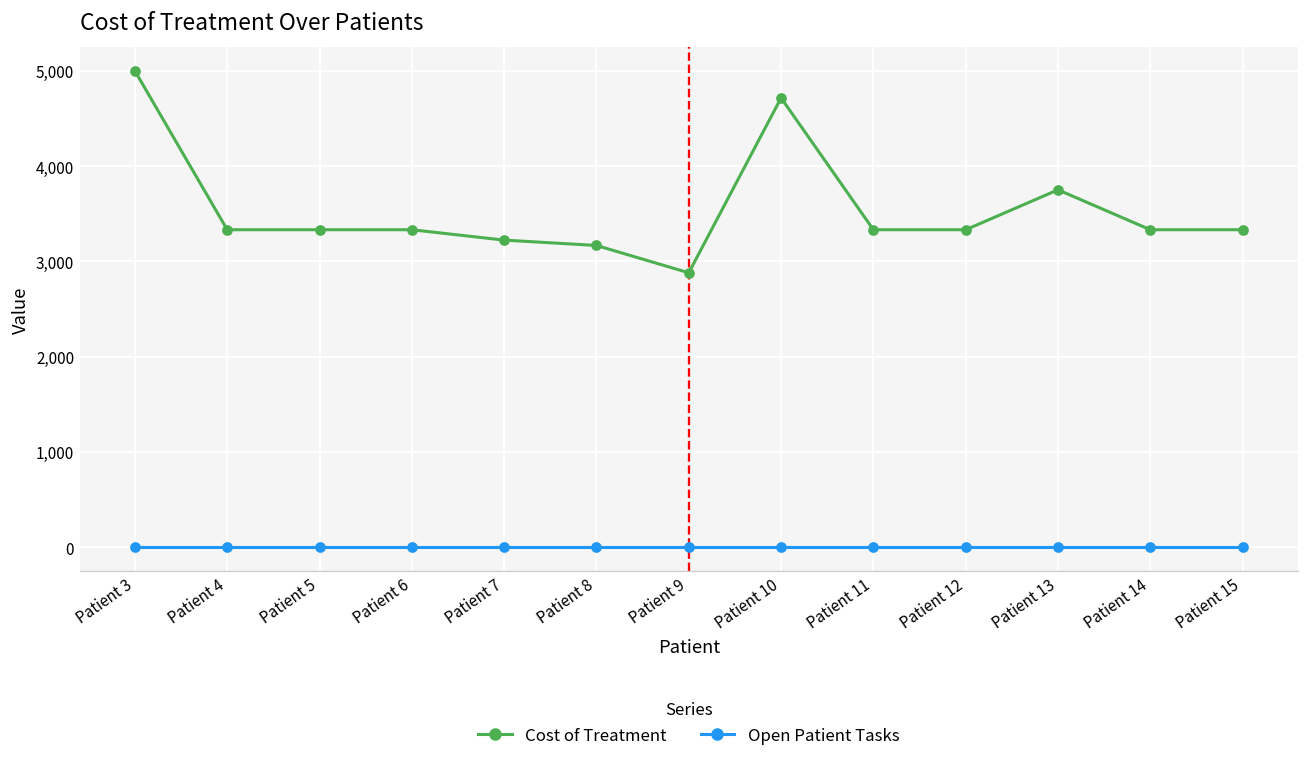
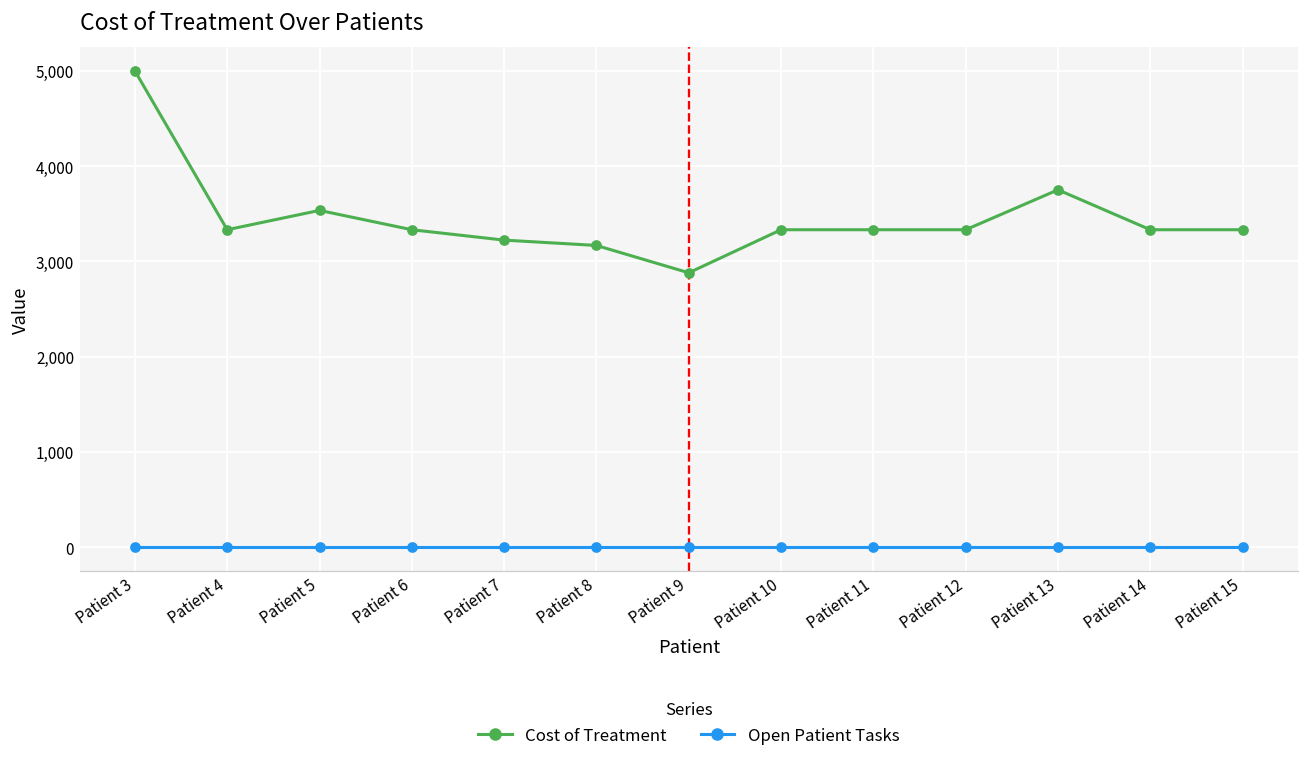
Cost of Treatment, Patient 5: 3,300 -> 3,500
Cost of Treatment, Patient 10: 4,700 -> 3,300
